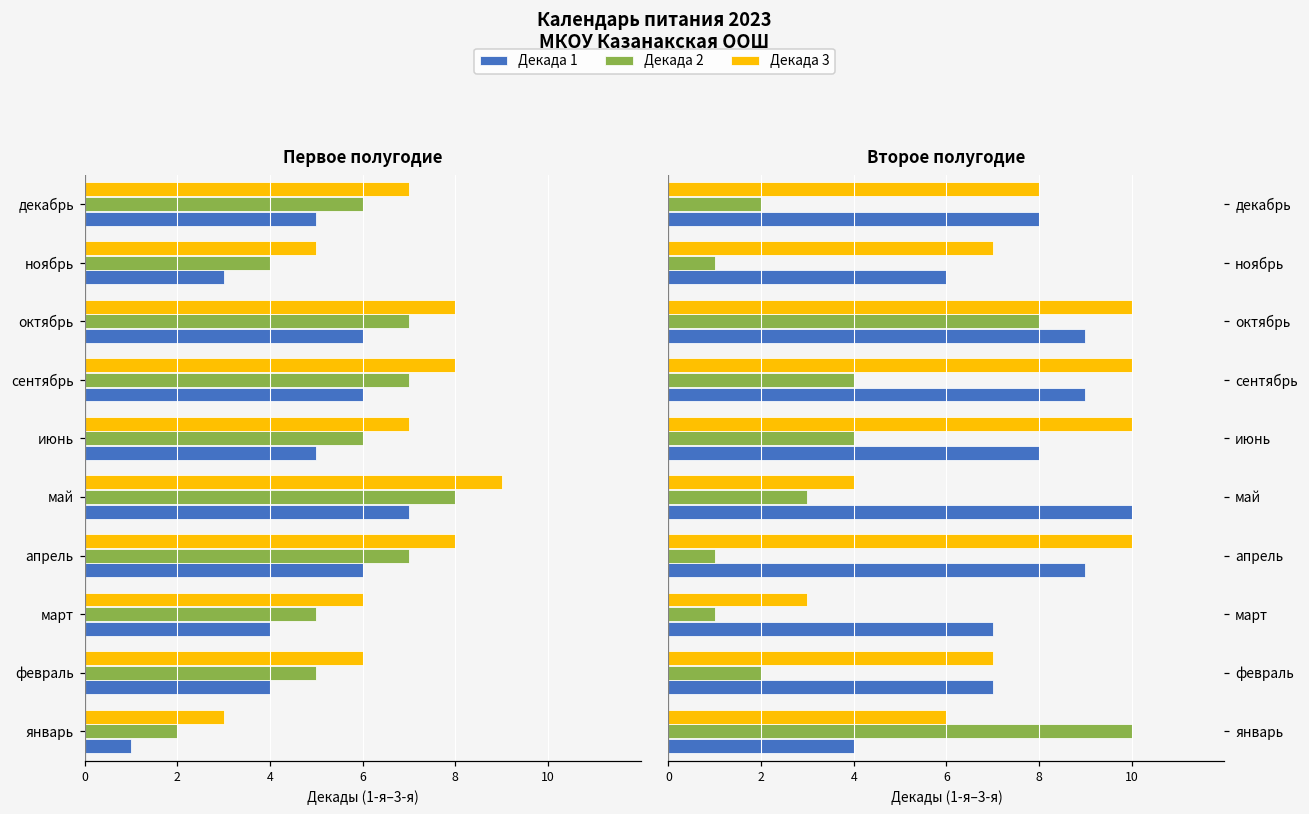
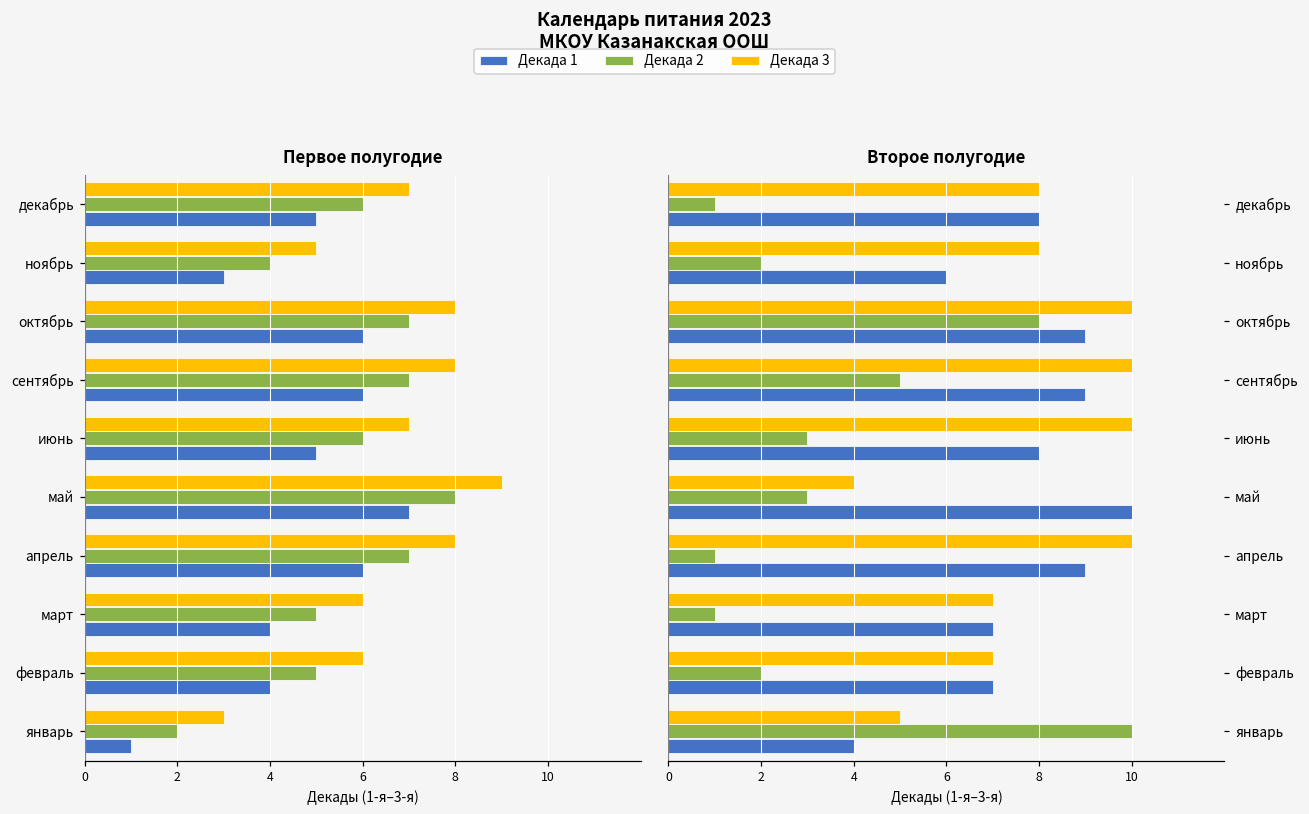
Второе полугодие, Декада 2, декабрь: 2 -> 1
Второе полугодие, Декада 3, ноябрь: 7 -> 8
Второе полугодие, Декада 2, ноябрь: 1 -> 2
Второе полугодие, Декада 2, сентябрь: 4 -> 5
Второе полугодие, Декада 2, июнь: 4 -> 3
Второе полугодие, Декада 3, март: 3 -> 7
Второе полугодие, Декада 3, январь: 6 -> 5
